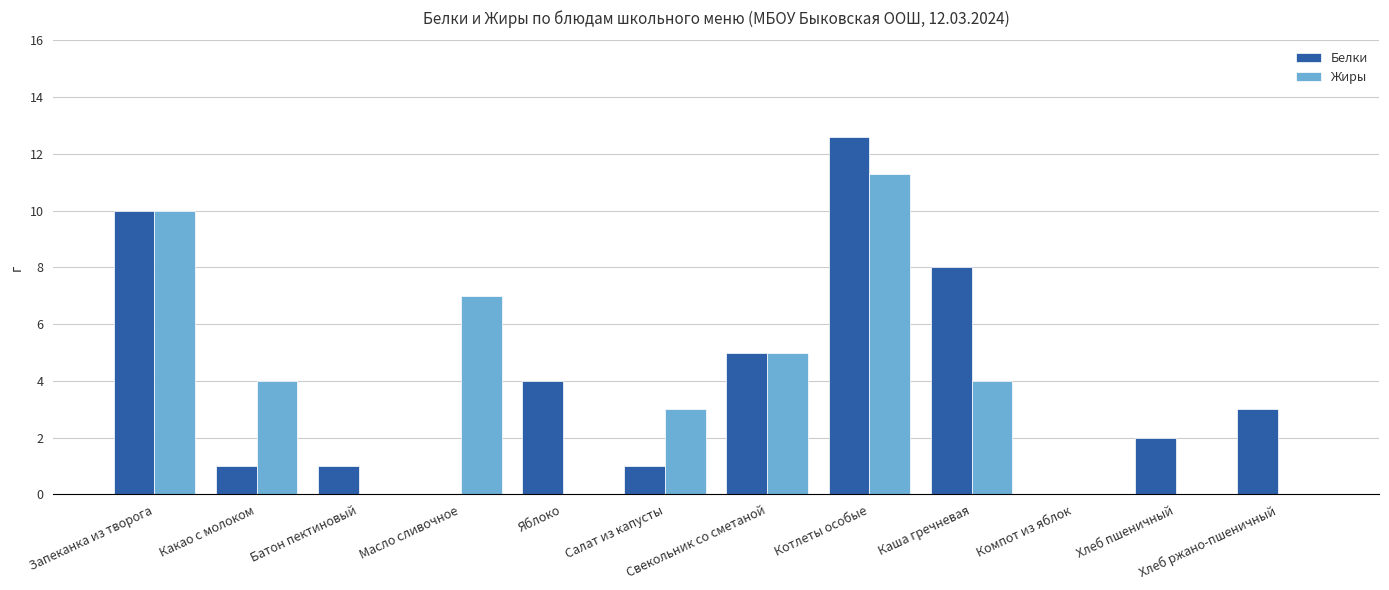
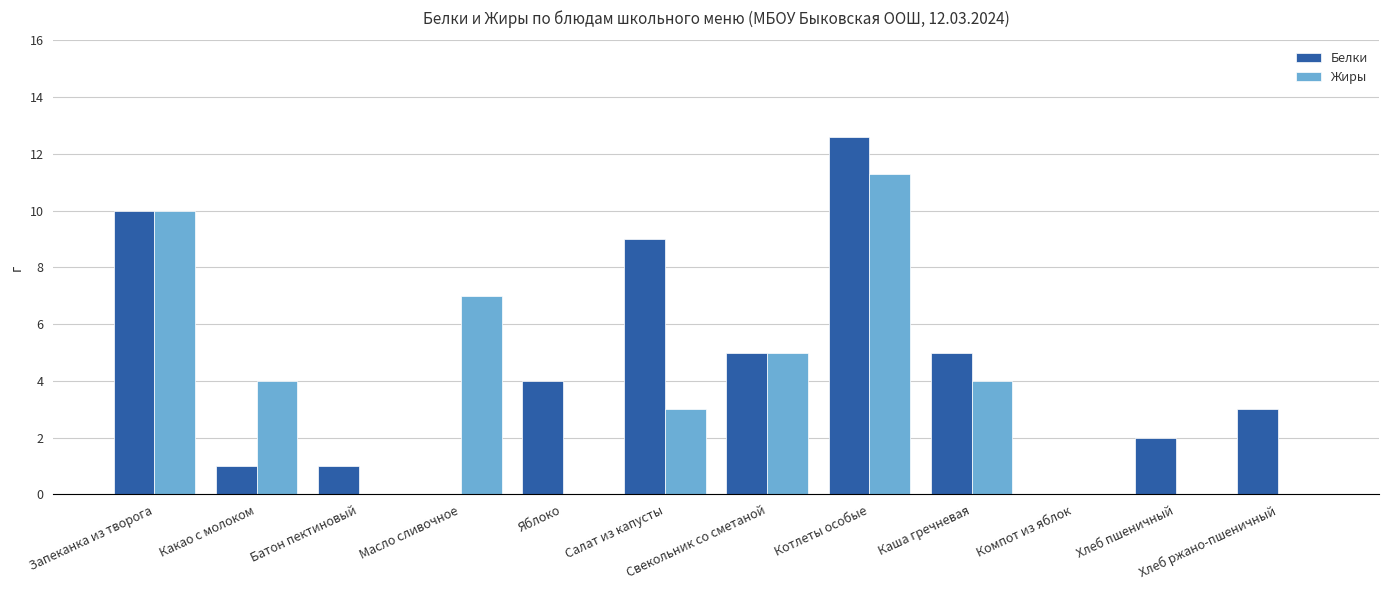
Белки, Салат из капусты: 1 -> 9
Белки, Каша гречневая: 8 -> 5
